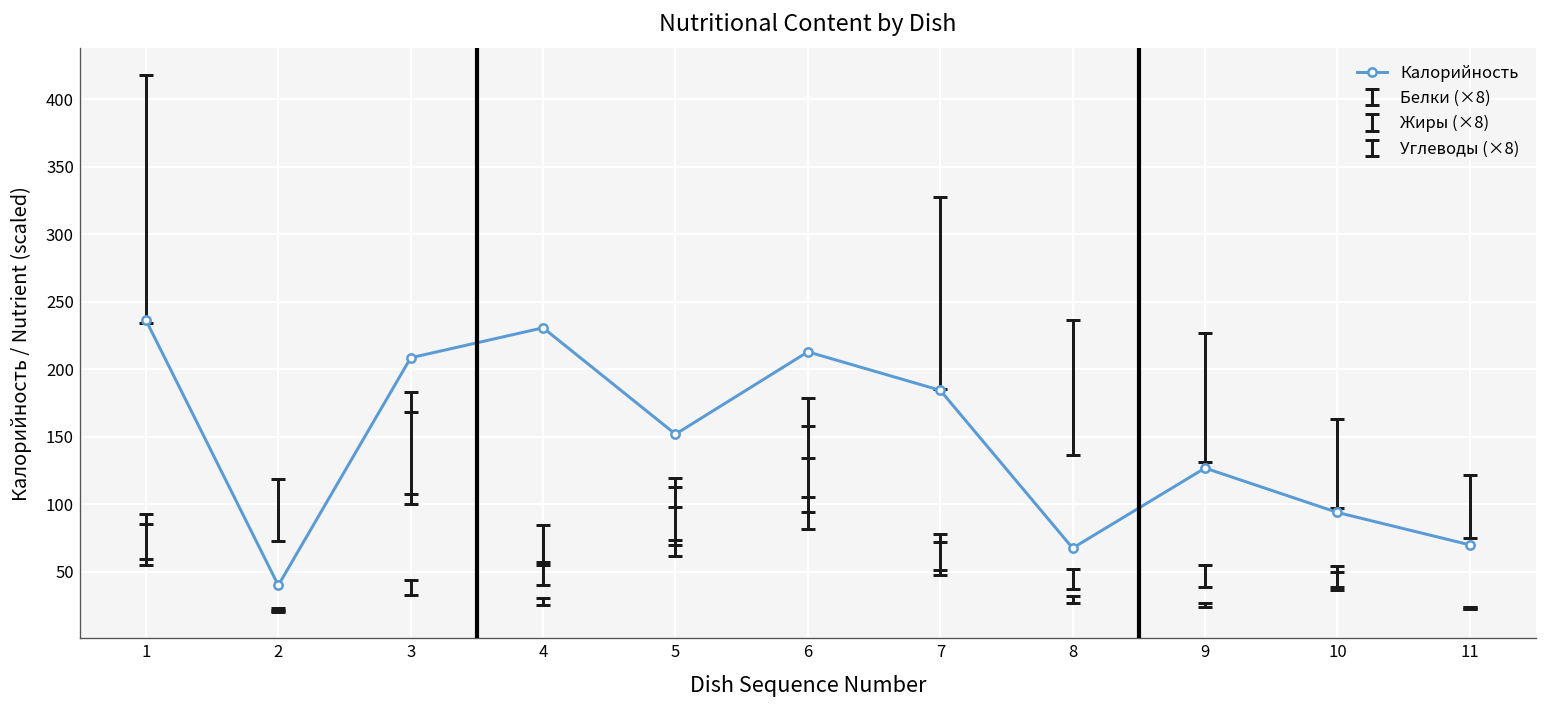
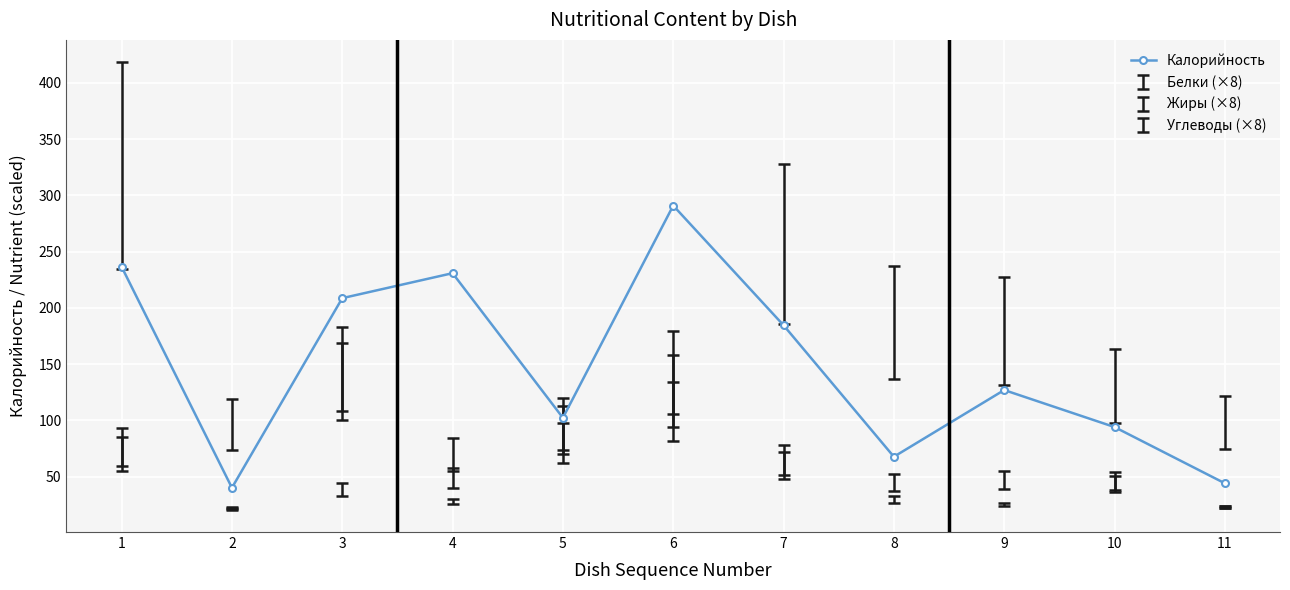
Калорийность, 5: 152 -> 102
Калорийность, 6: 213 -> 291
Калорийность, 11: 70 -> 44
